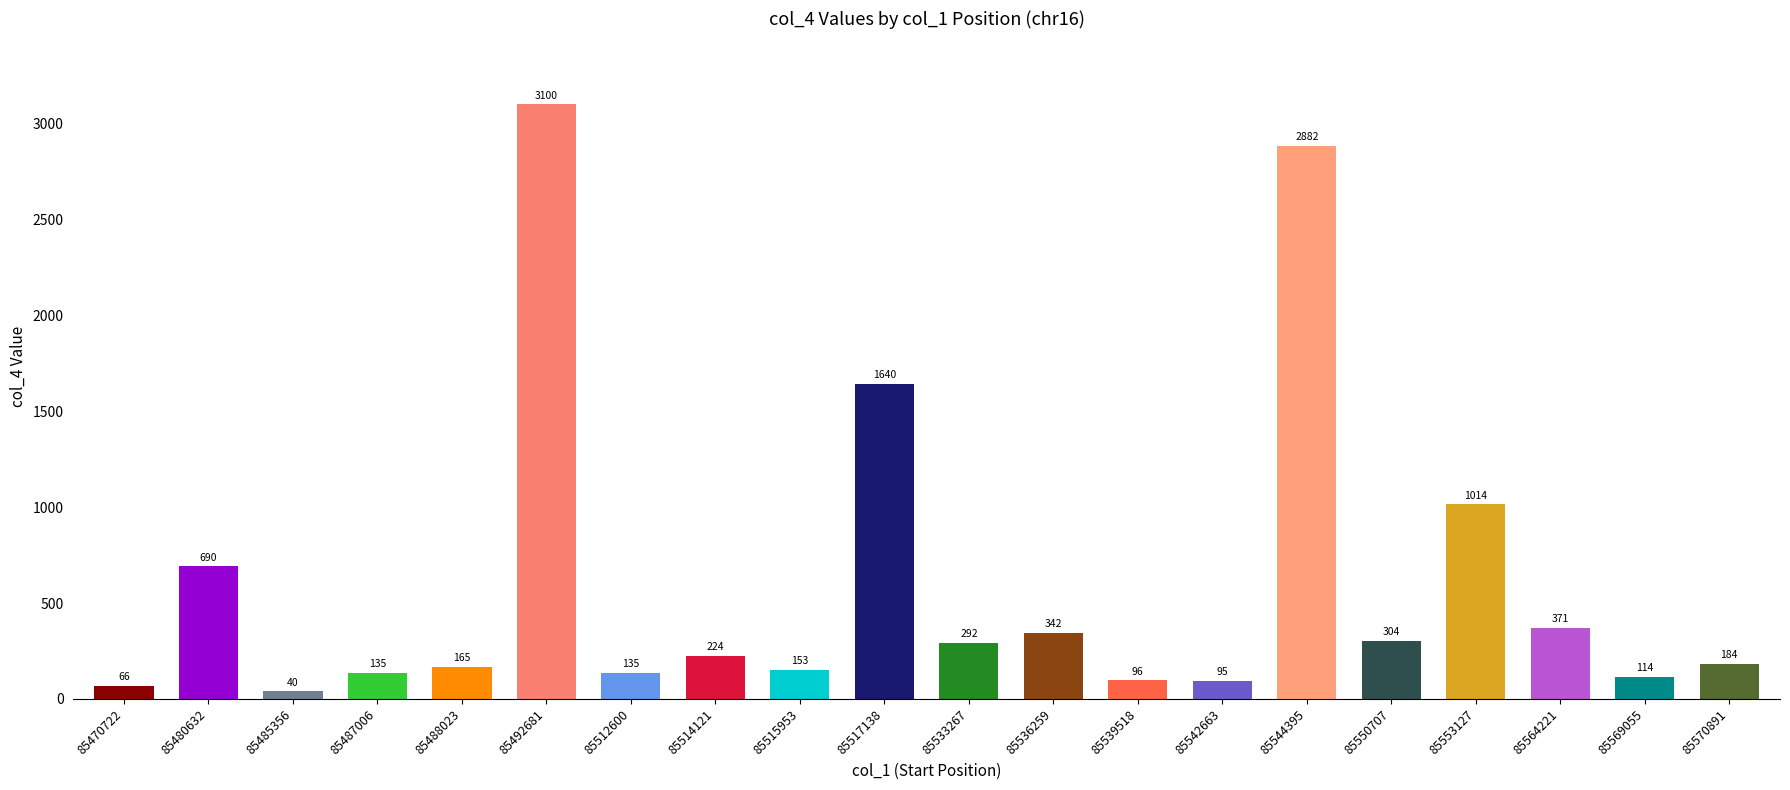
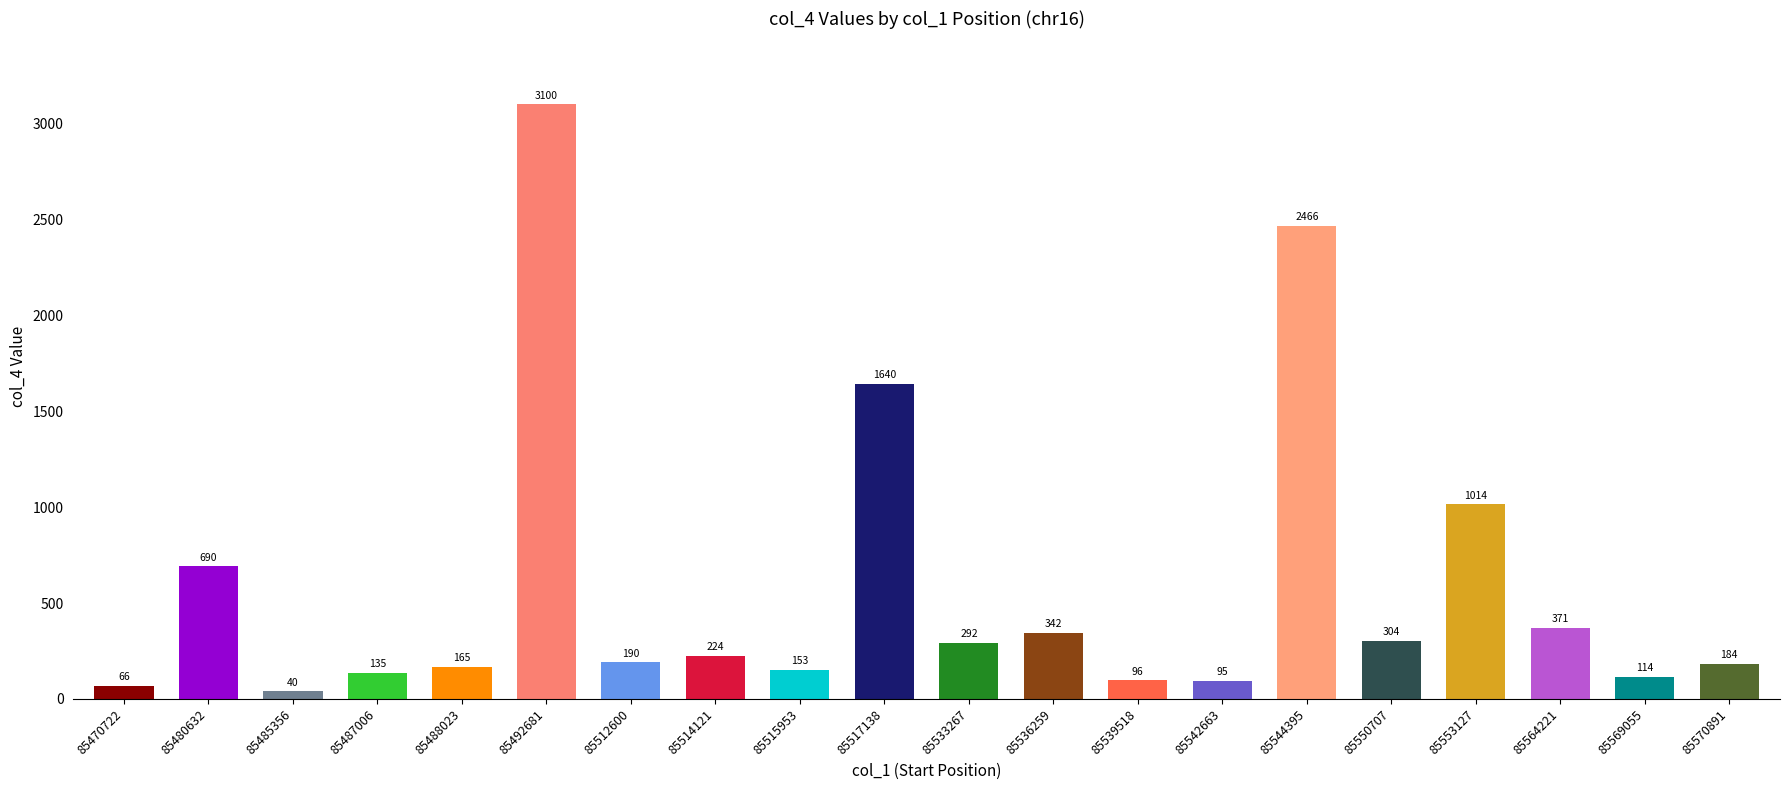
85512600: 135 -> 190
85544395: 2882 -> 2466
